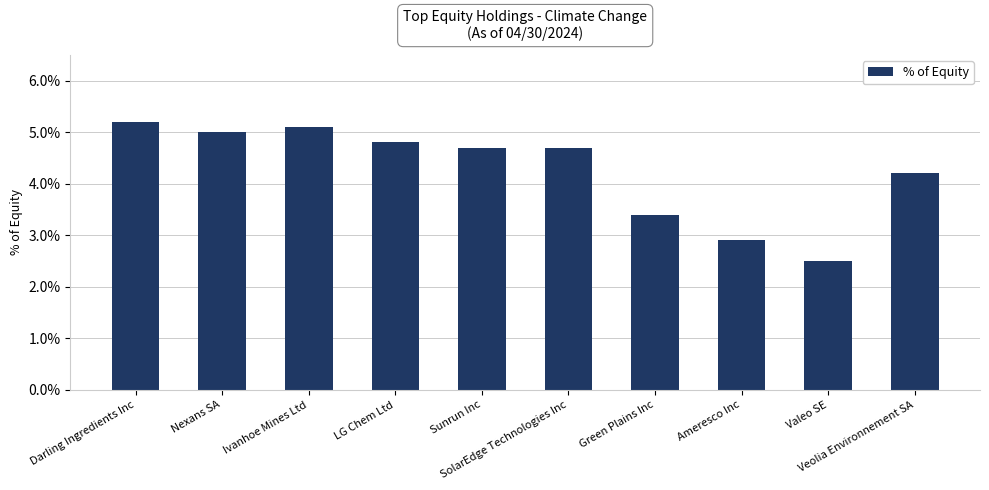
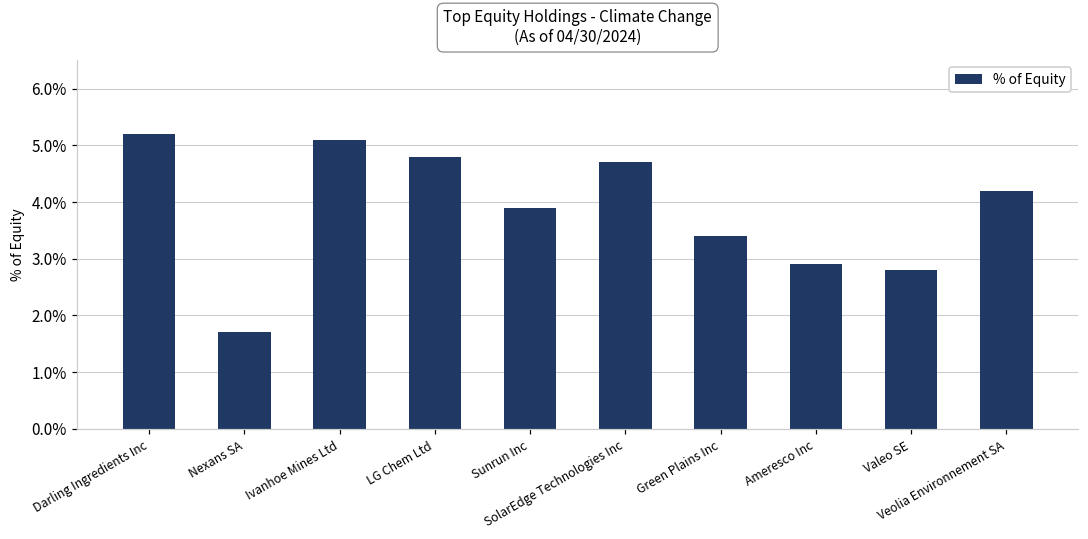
Nexans SA: 5.0% -> 1.7%
Sunrun Inc: 4.7% -> 3.9%
Valeo SE: 2.5% -> 2.8%
